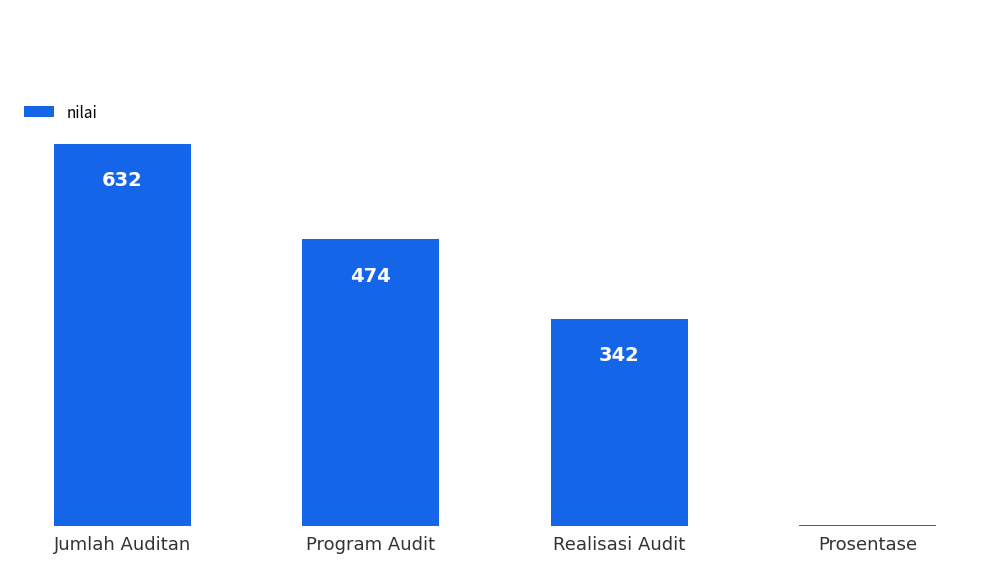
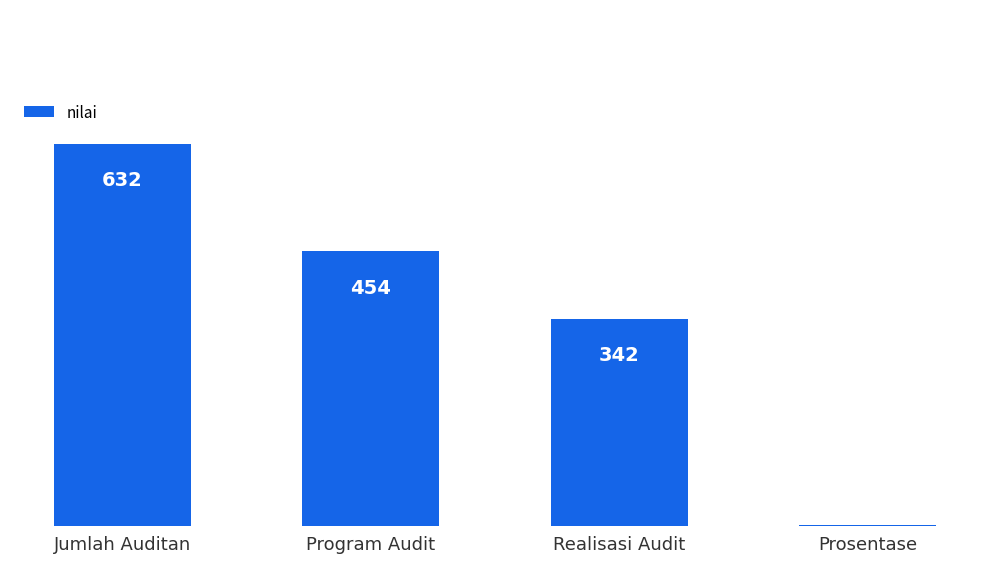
Program Audit: 474 -> 454
